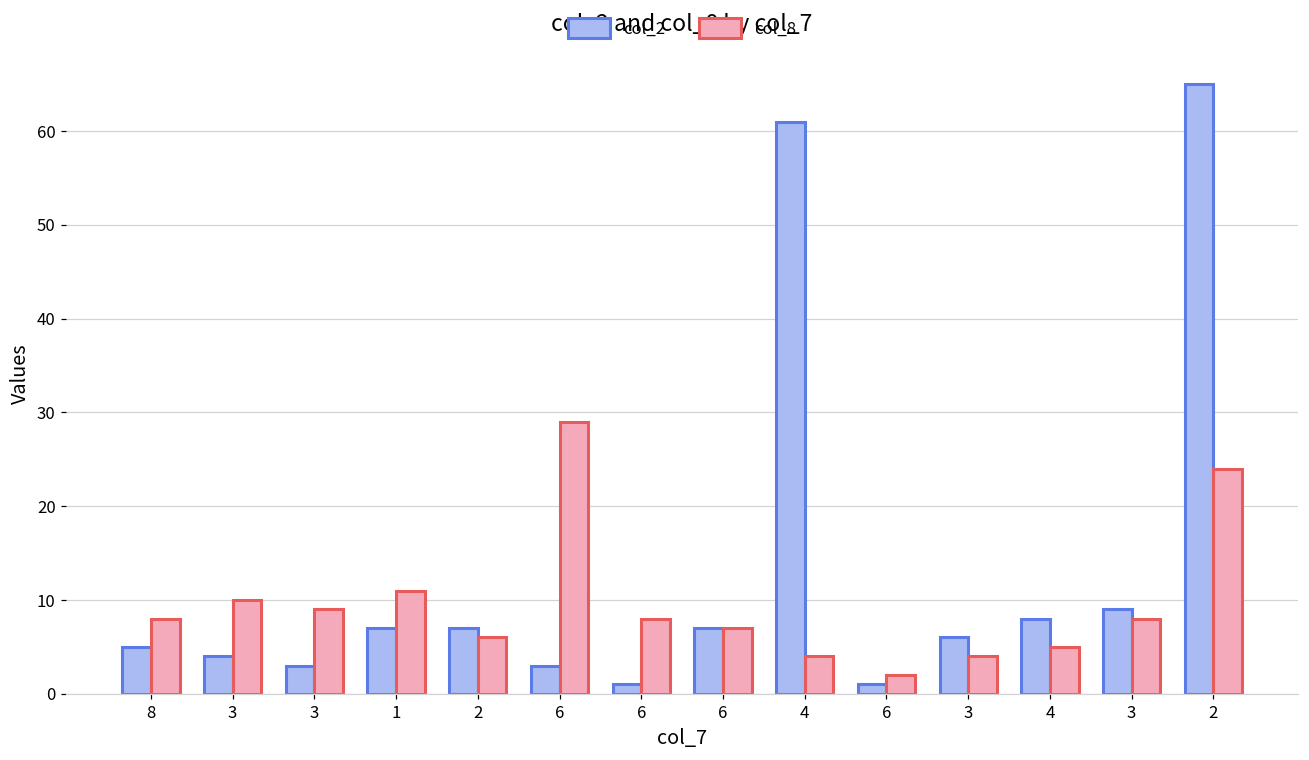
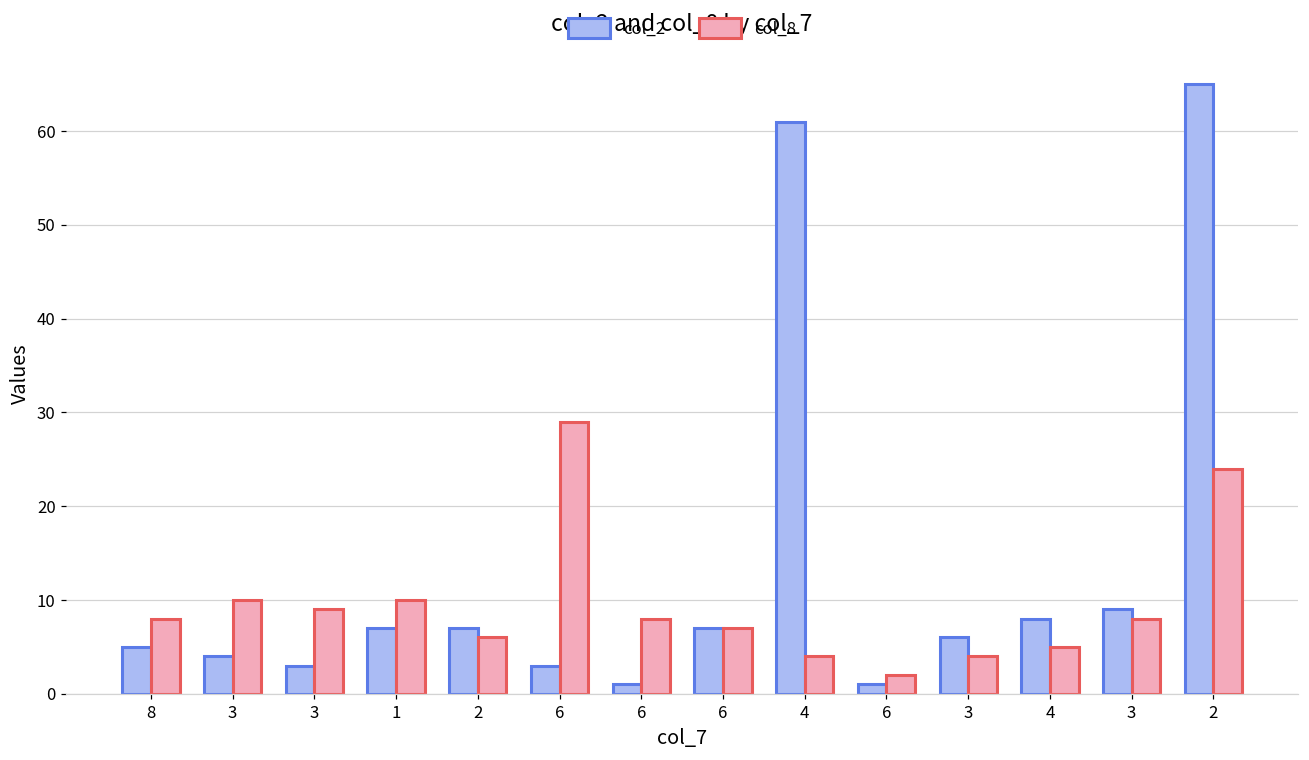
col_8, 1: 11 -> 10
